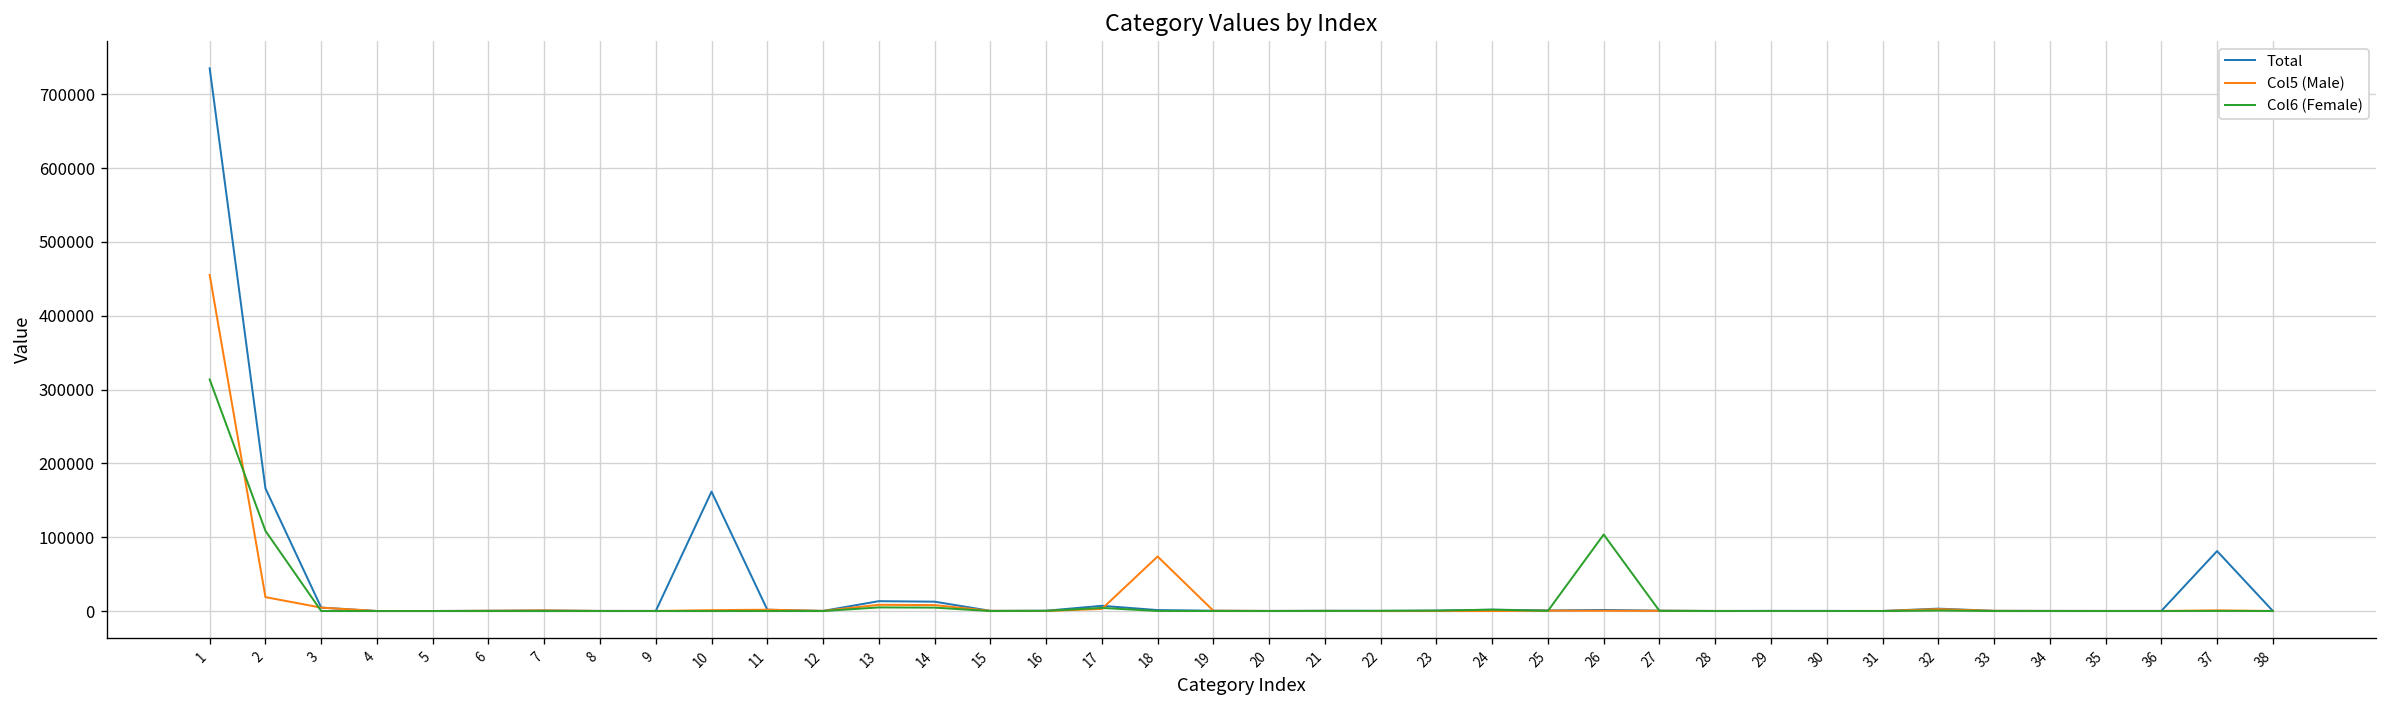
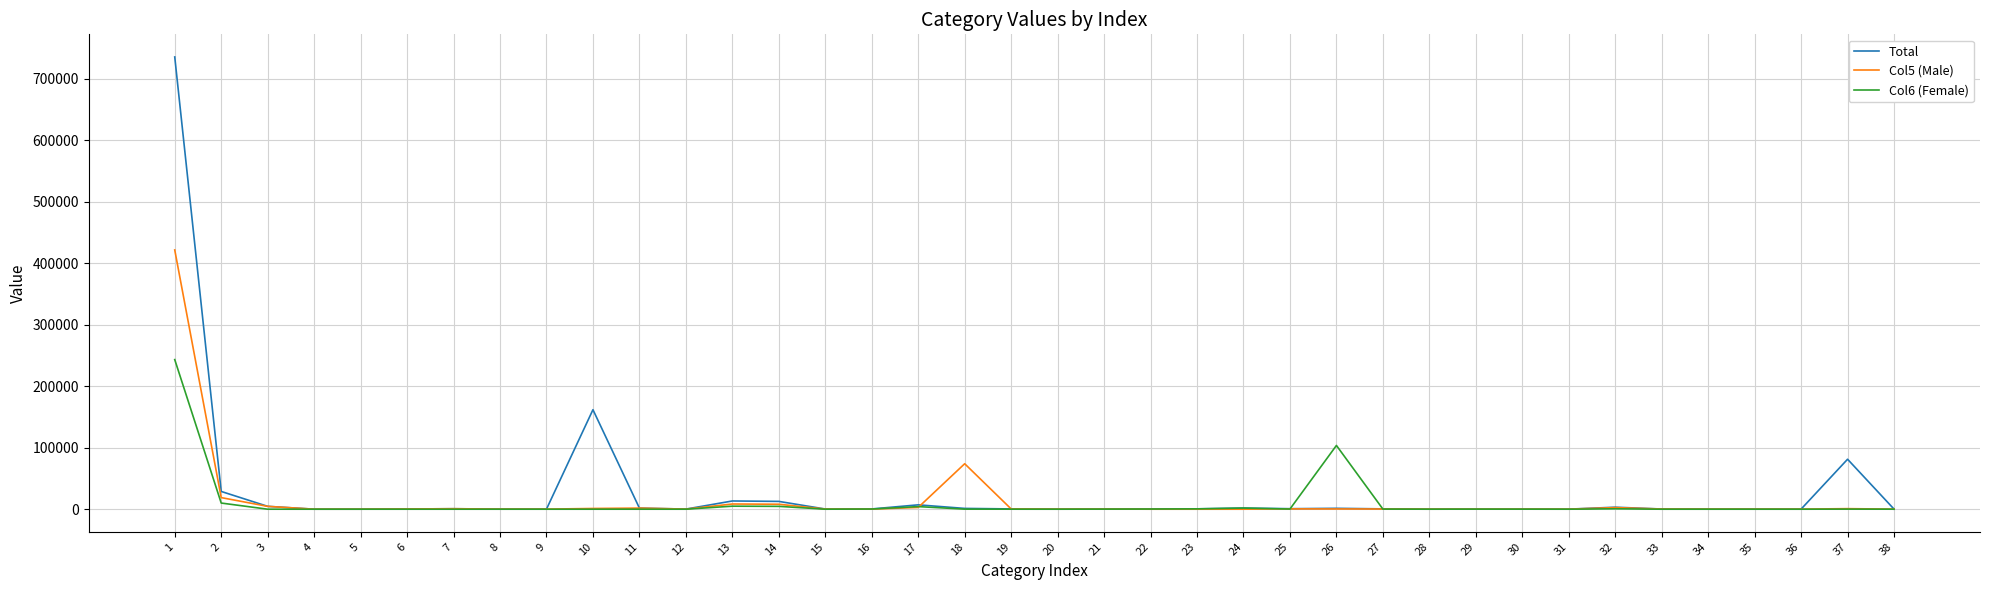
Col5 (Male), 1: 460000 -> 420000
Col6 (Female), 1: 310000 -> 240000
Total, 2: 170000 -> 30000
Col6 (Female), 2: 110000 -> 10000
